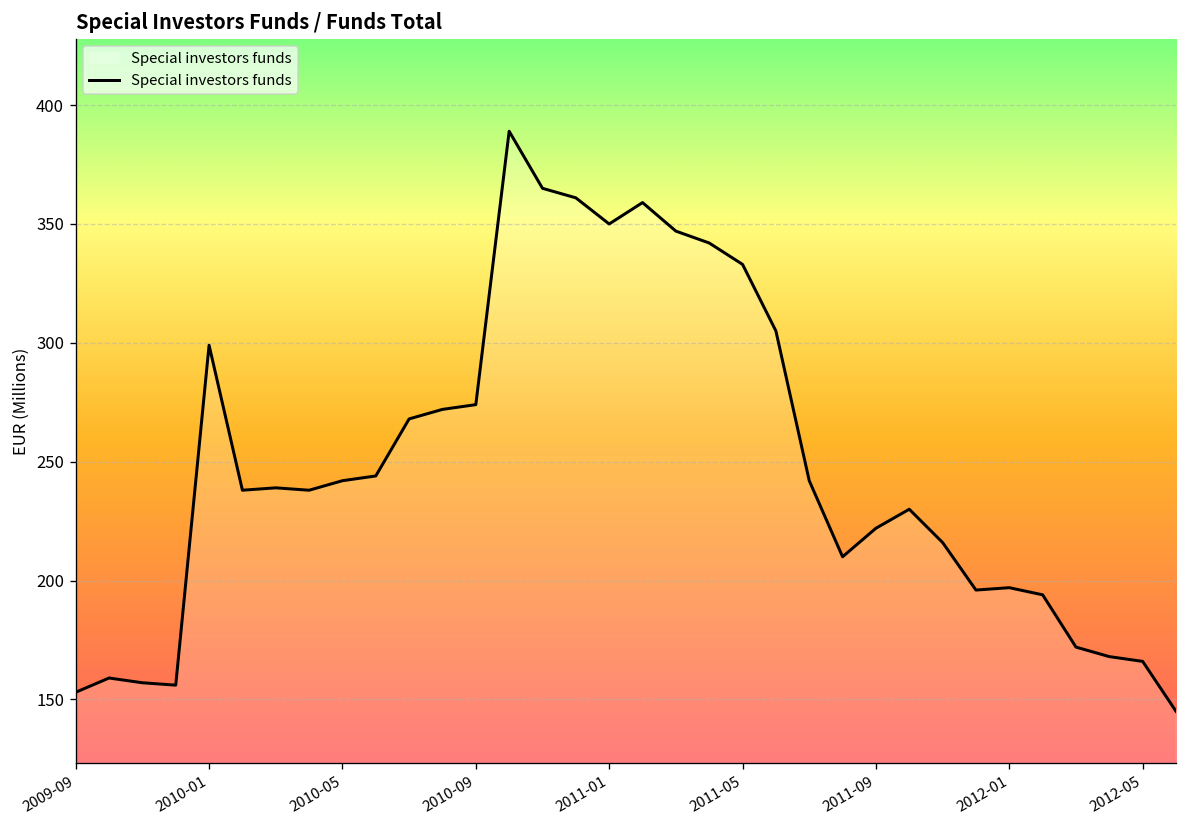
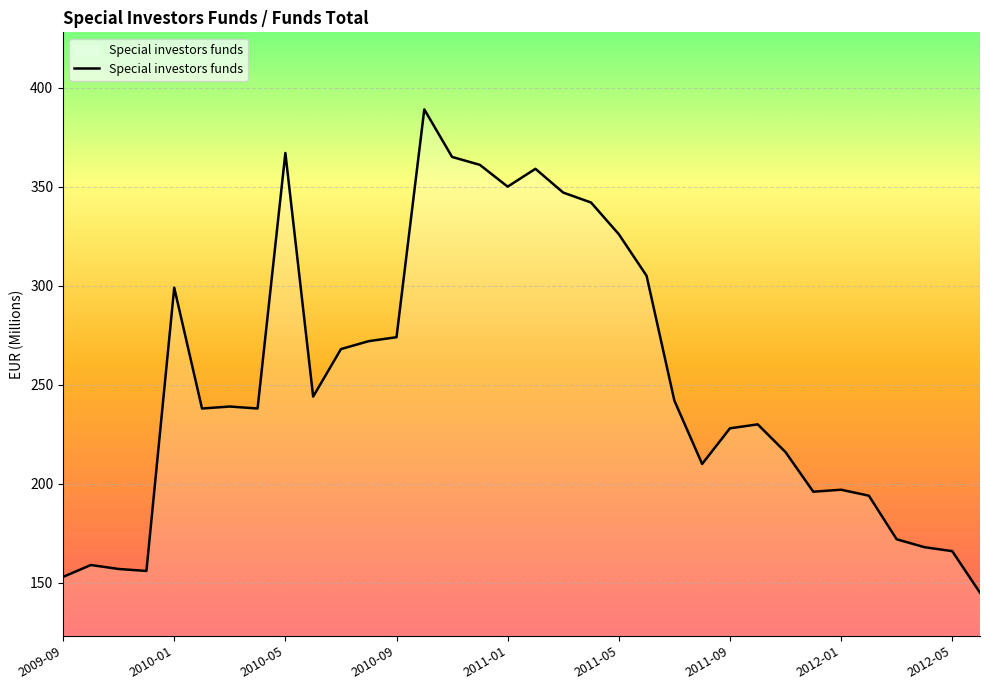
2010-05: 242 -> 367
2011-05: 333 -> 326
2011-09: 222 -> 228
